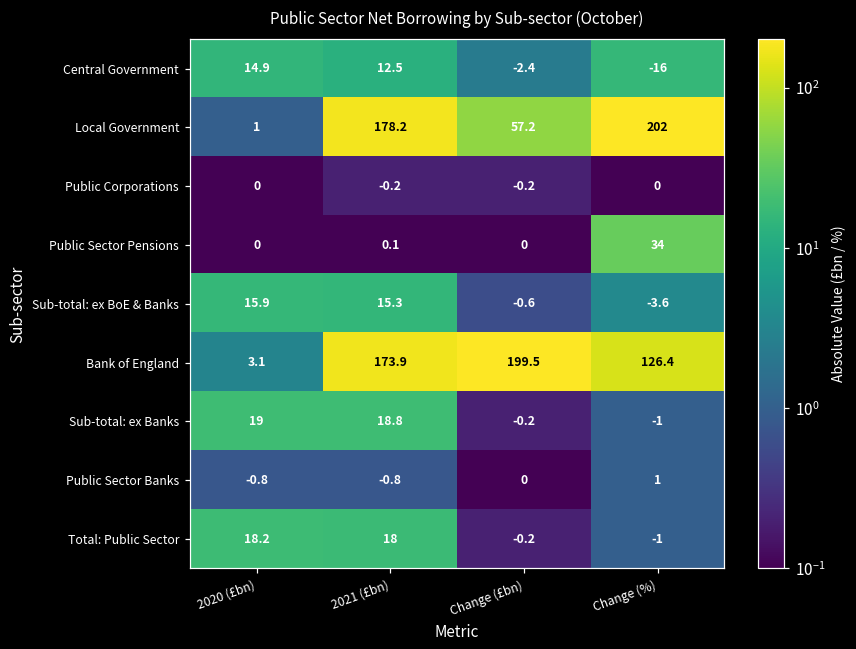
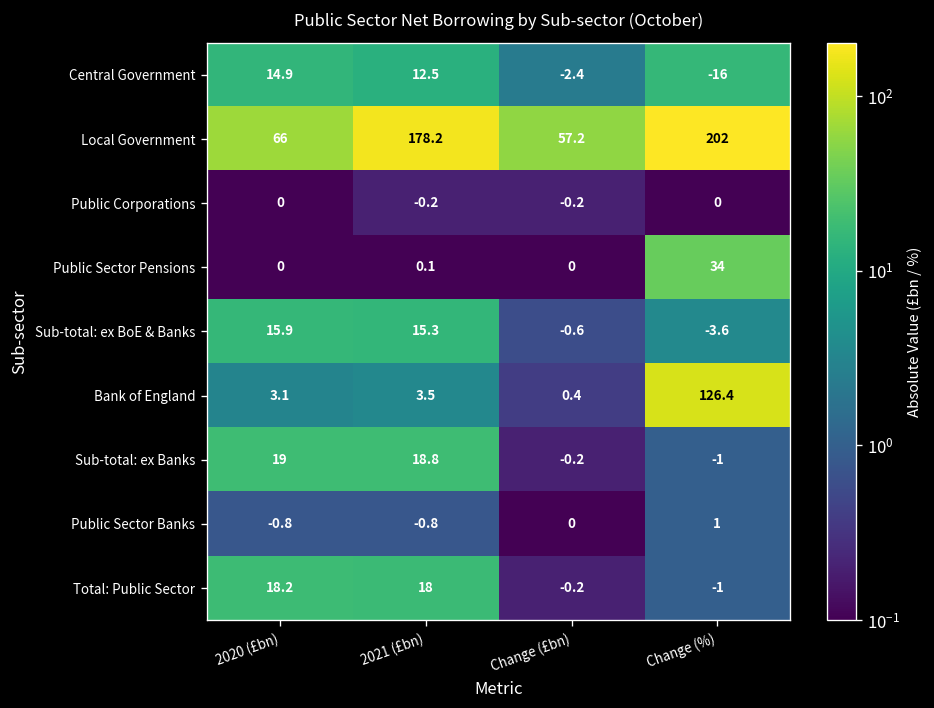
Local Government, 2020 (£bn): 1 -> 66
Bank of England, 2021 (£bn): 173.9 -> 3.5
Bank of England, Change (£bn): 199.5 -> 0.4
